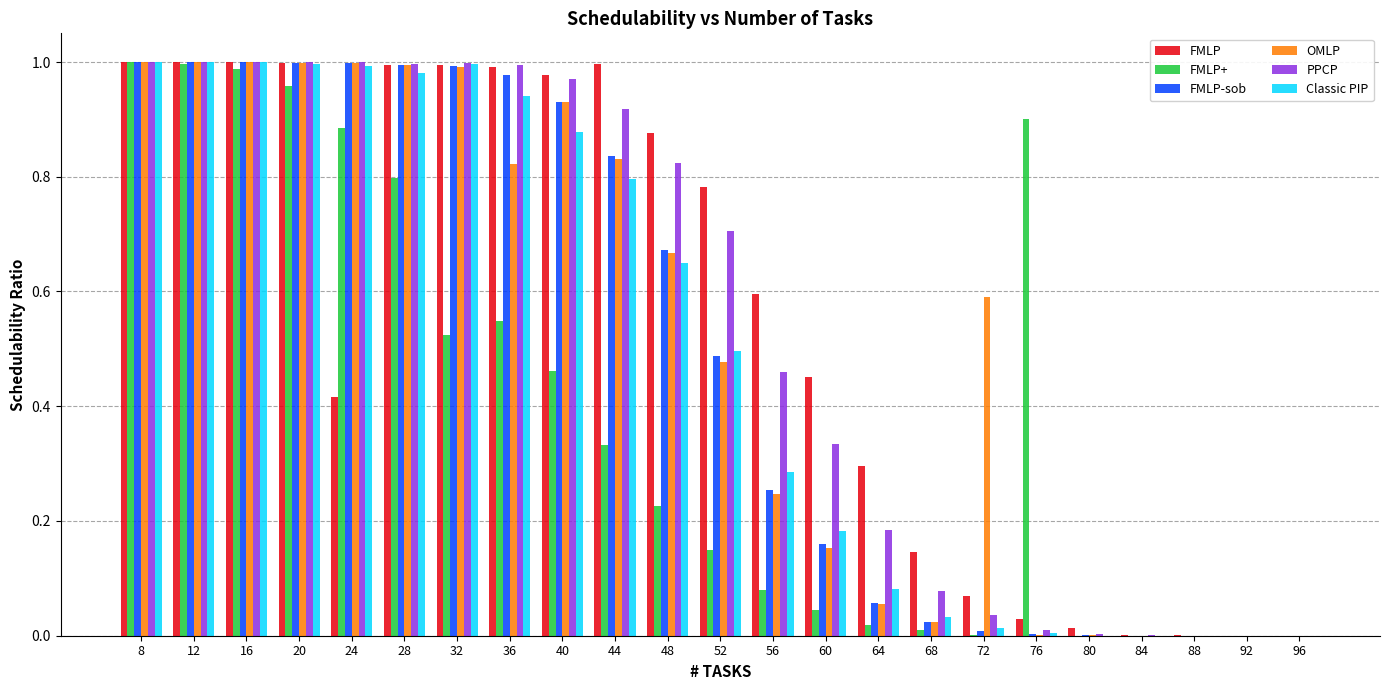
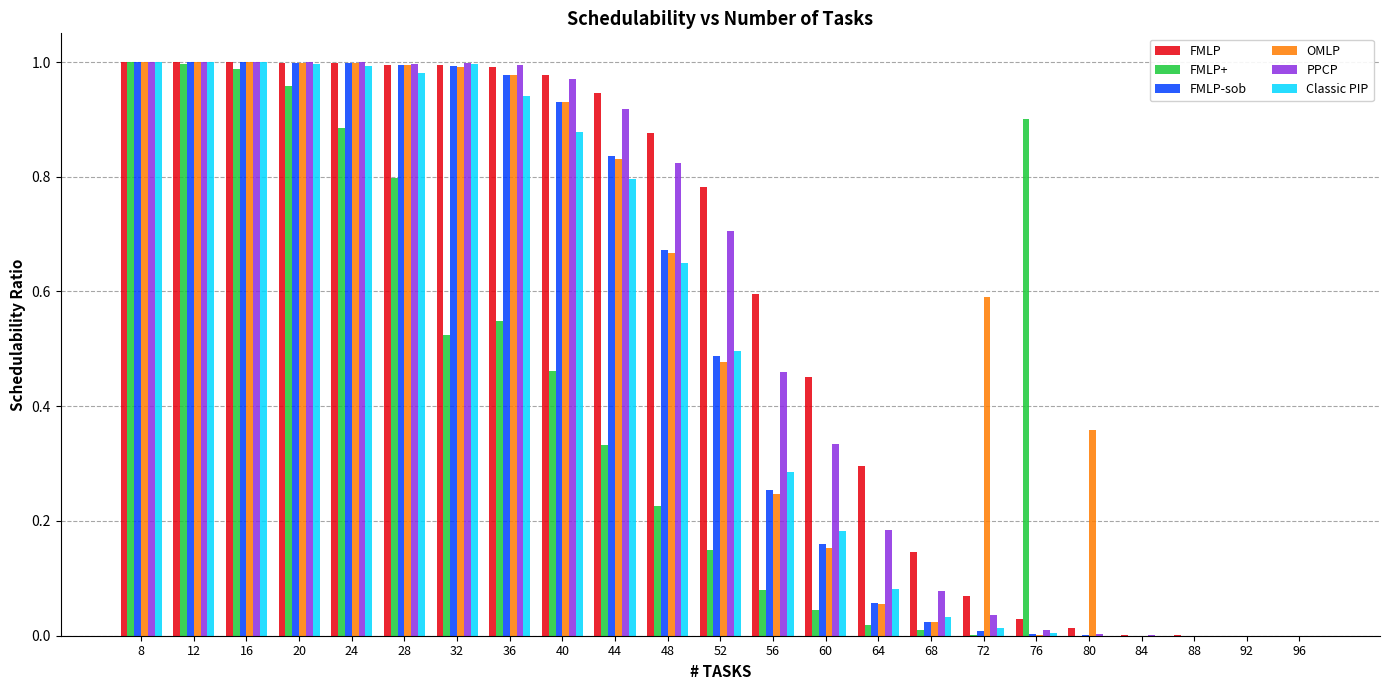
FMLP, 24: 0.42 -> 1.00
OMLP, 36: 0.82 -> 0.98
FMLP, 44: 1.00 -> 0.95
OMLP, 80: 0.00 -> 0.36
